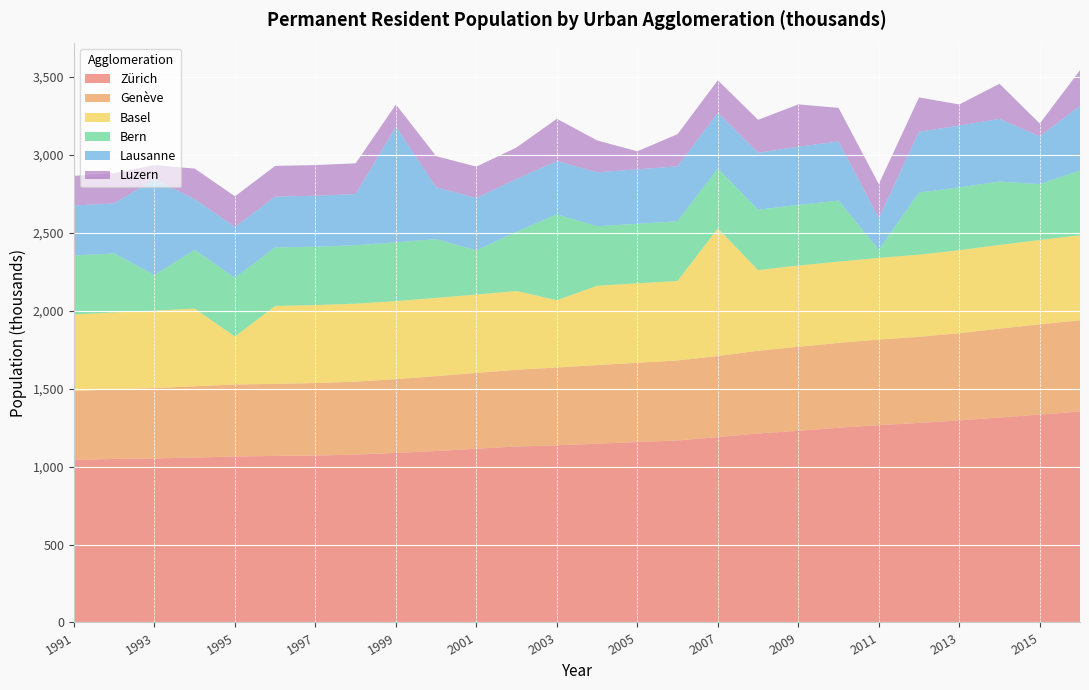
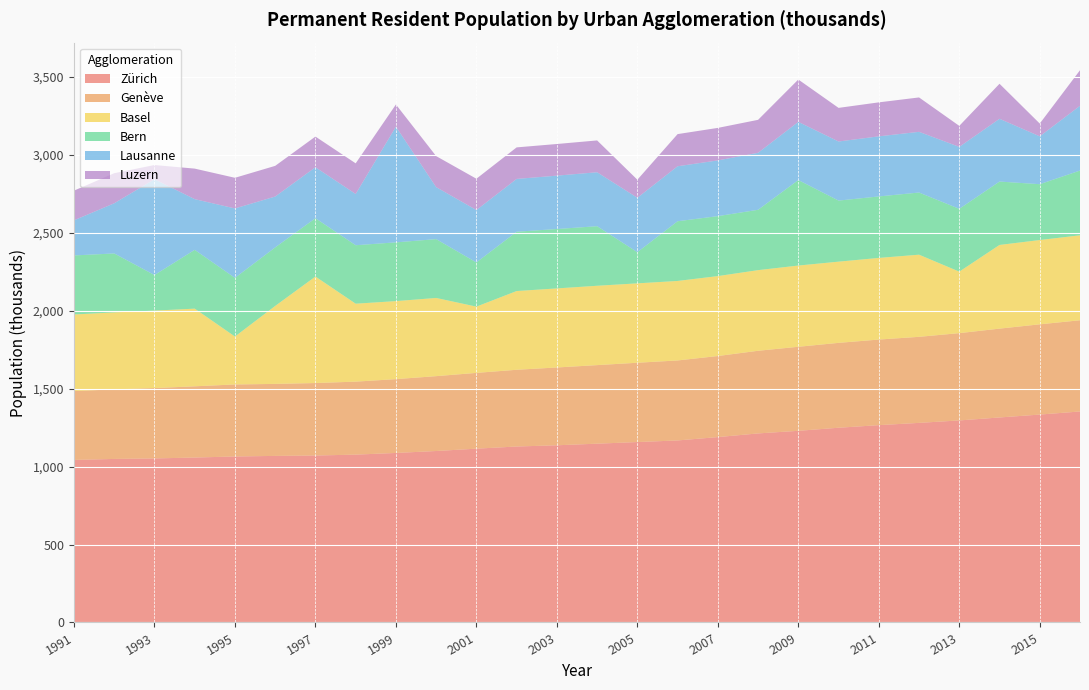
Lausanne, 1991: 320 -> 230
Lausanne, 1995: 330 -> 450
Basel, 1997: 500 -> 680
Basel, 2001: 500 -> 430
Basel, 2003: 430 -> 510
Bern, 2003: 550 -> 380
Luzern, 2003: 270 -> 200
Bern, 2005: 380 -> 200
Basel, 2007: 820 -> 510
Bern, 2009: 390 -> 550
Bern, 2011: 50 -> 390
Lausanne, 2011: 200 -> 390
Basel, 2013: 530 -> 390
